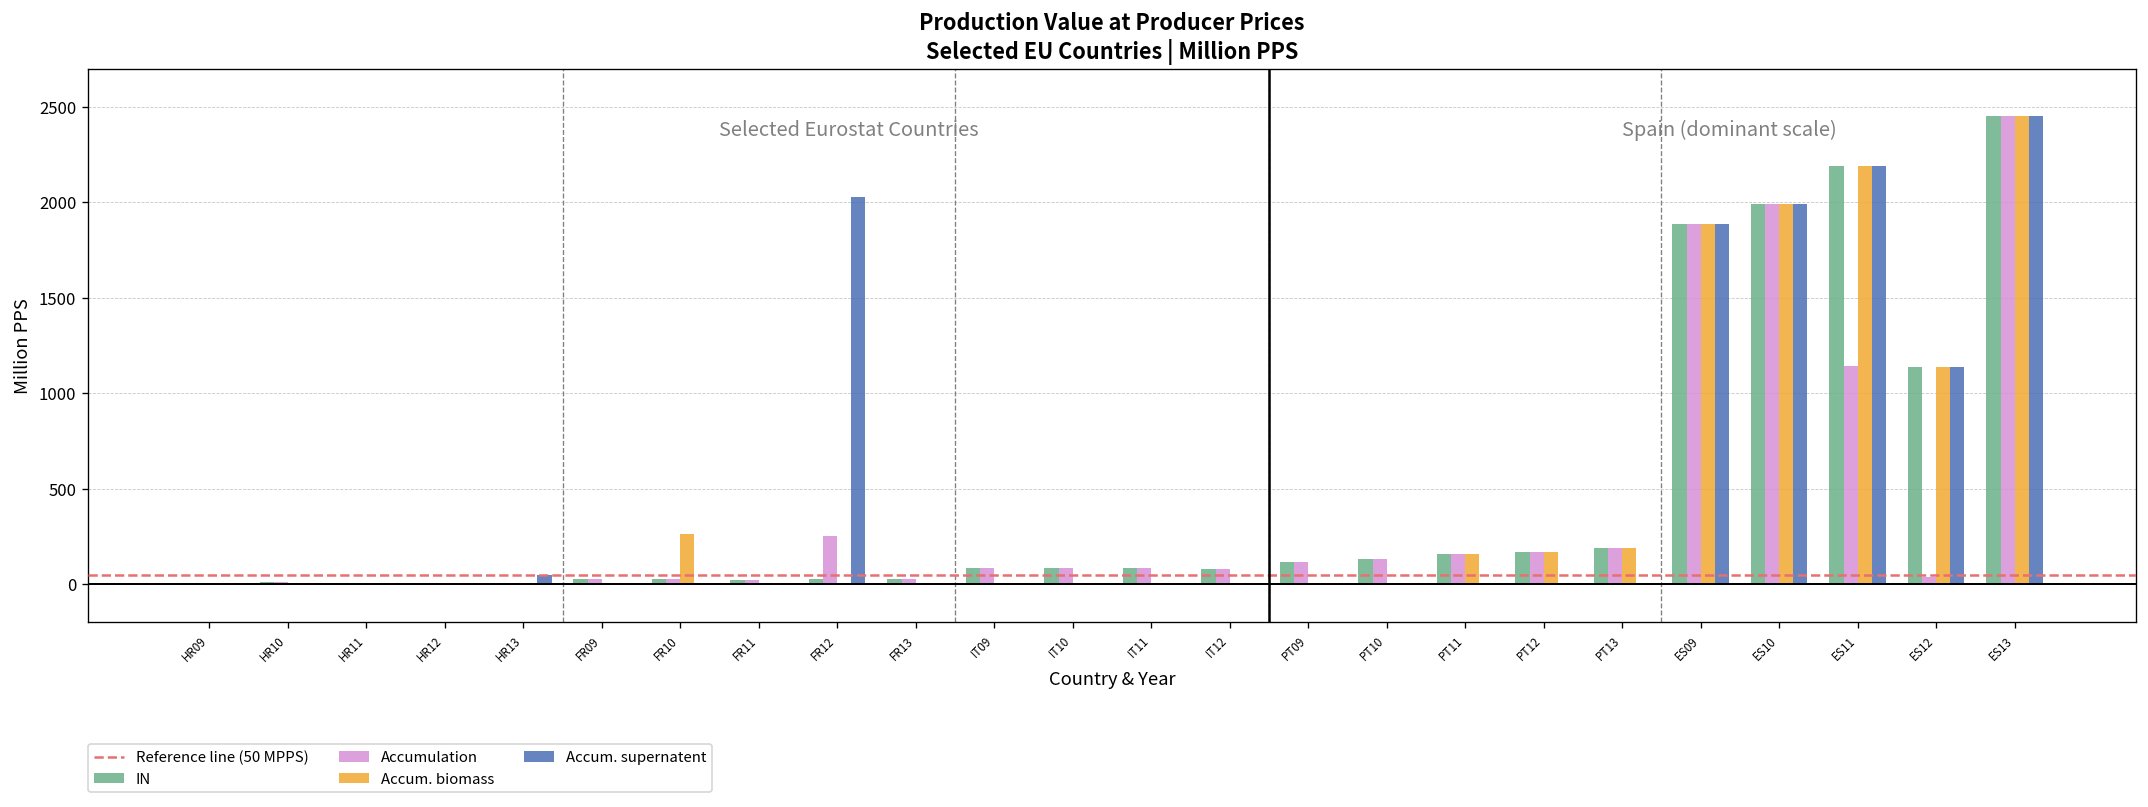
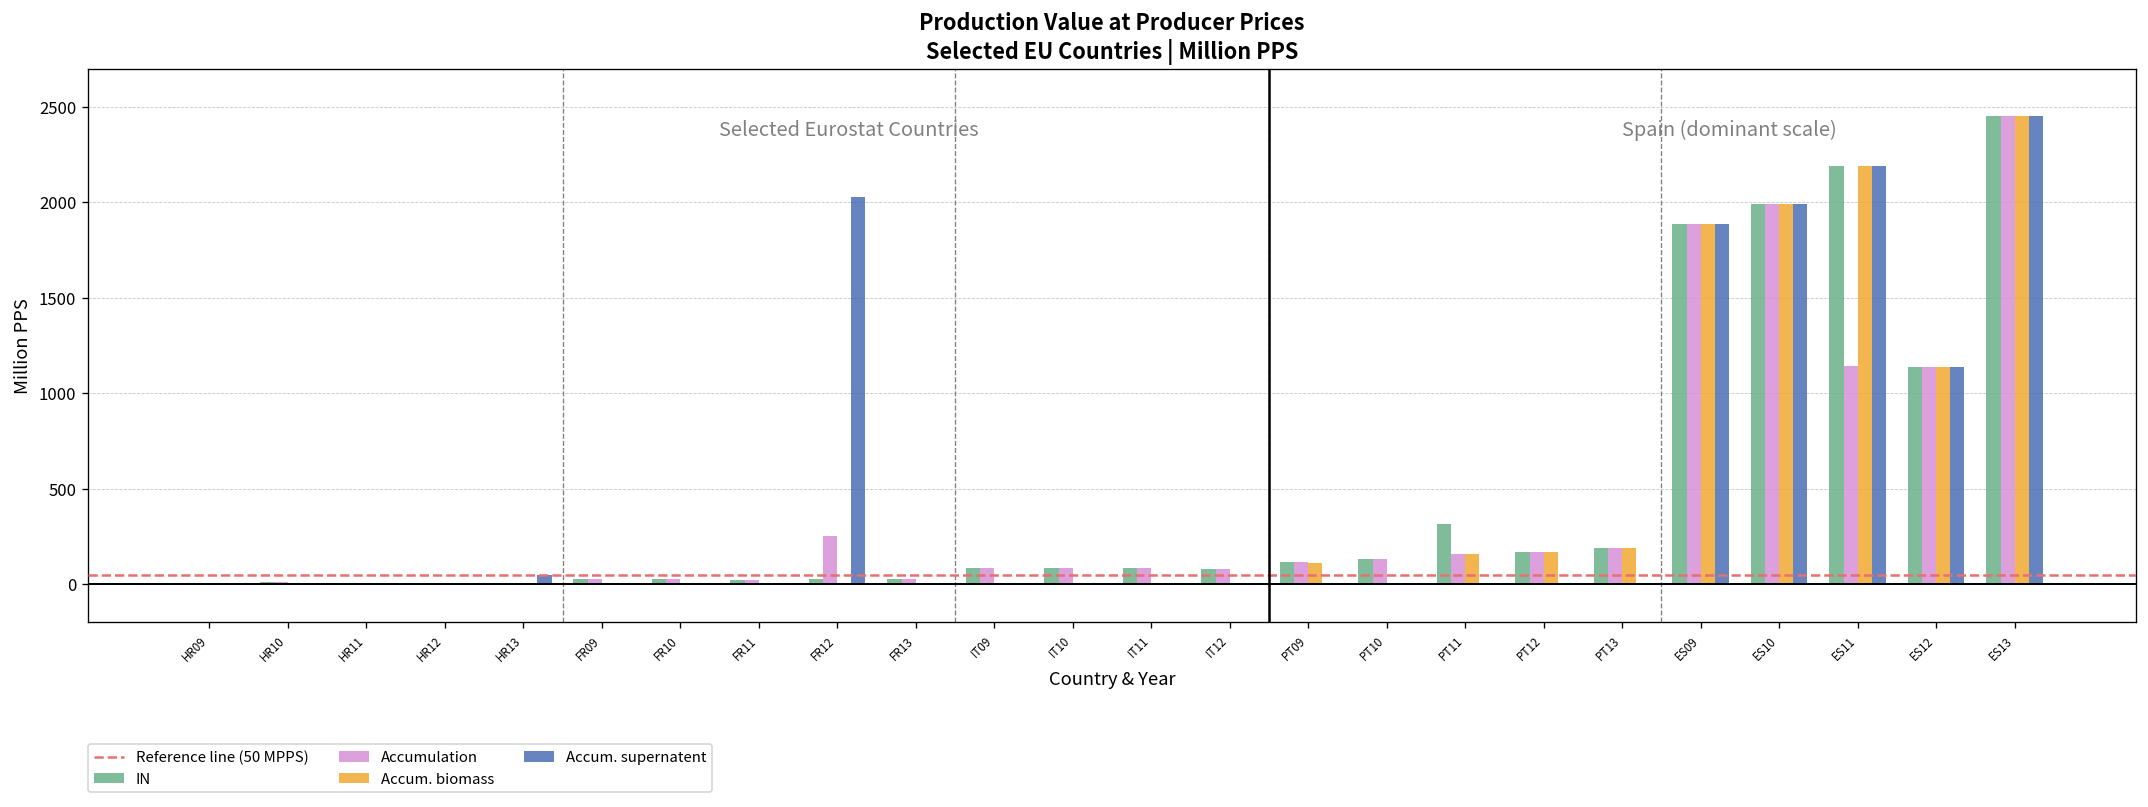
Accum. biomass, FR10: 260 -> 0
Accum. biomass, PT09: 0 -> 110
IN, PT11: 160 -> 310
Accumulation, ES12: 40 -> 1140
